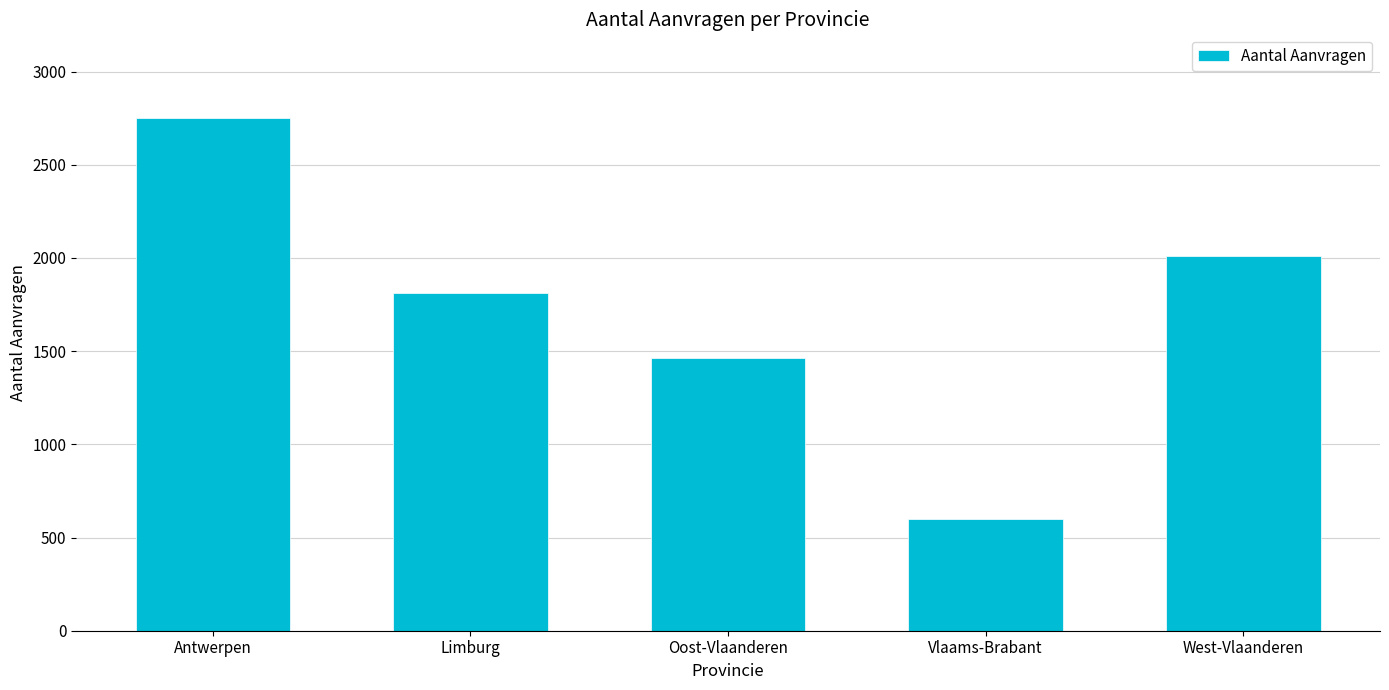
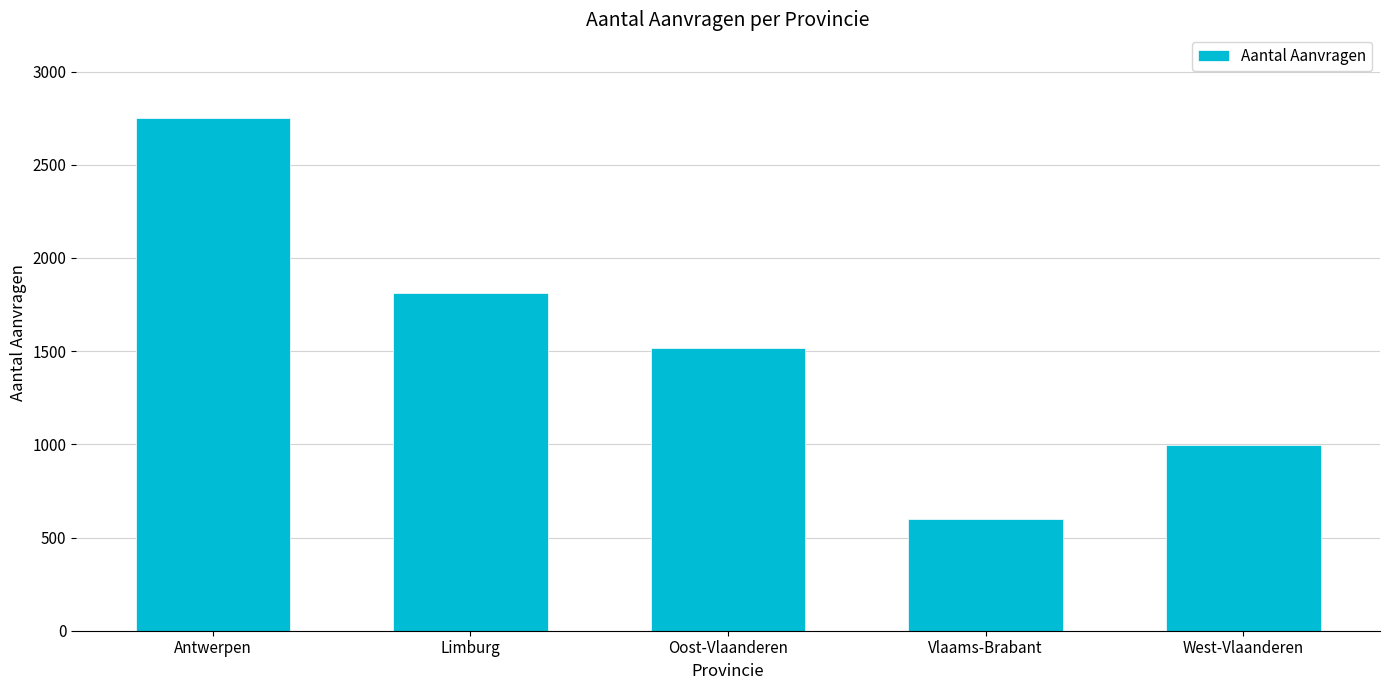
Oost-Vlaanderen: 1460 -> 1520
West-Vlaanderen: 2010 -> 1000
